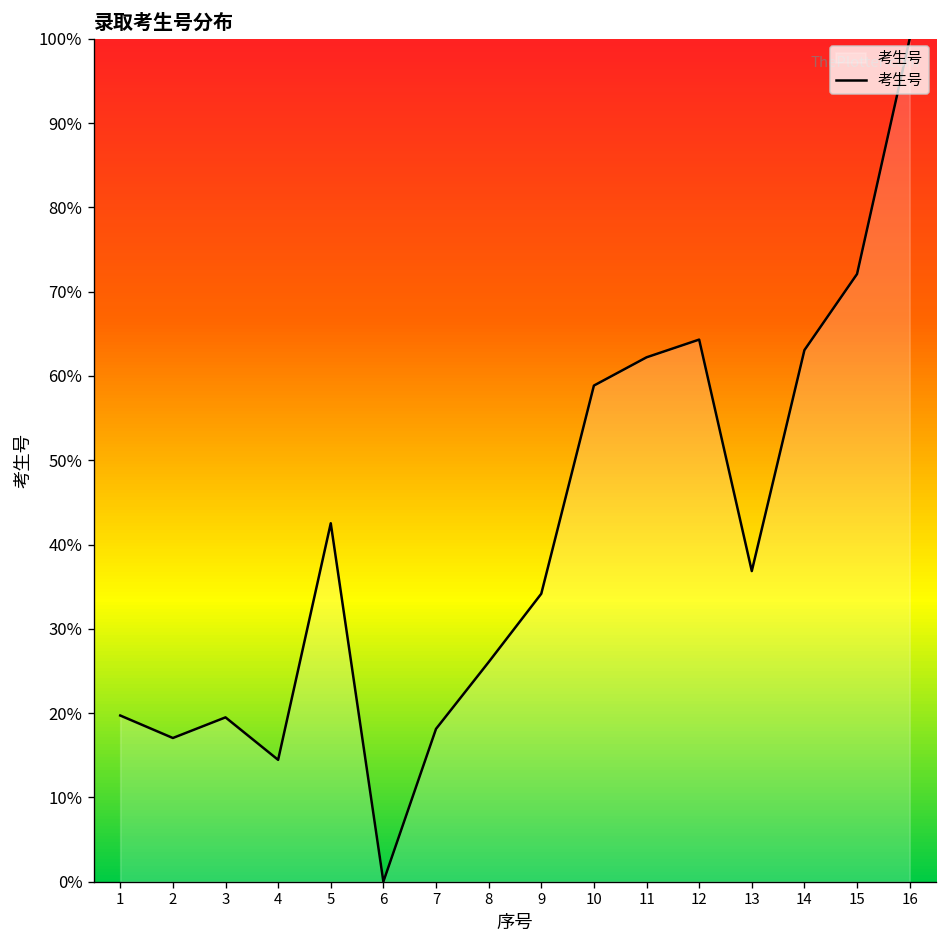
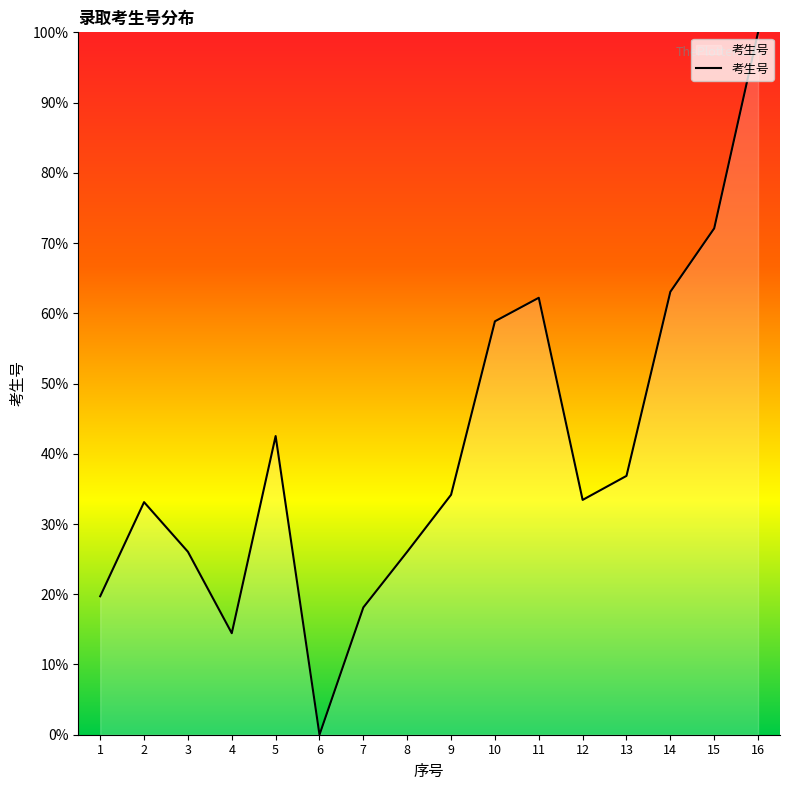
2: 17% -> 33%
3: 19% -> 26%
12: 64% -> 33%
